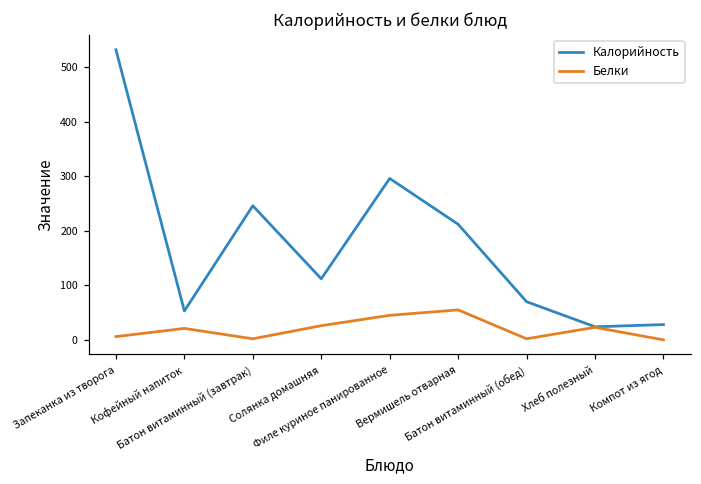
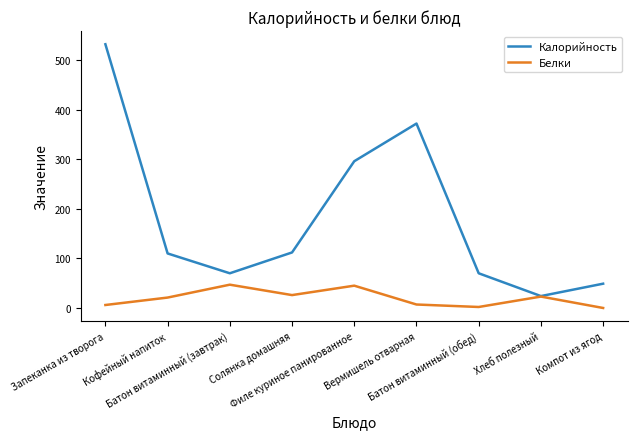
Калорийность, Кофейный напиток: 50 -> 110
Калорийность, Батон витаминный (завтрак): 250 -> 70
Белки, Батон витаминный (завтрак): 0 -> 50
Калорийность, Вермишель отварная: 210 -> 370
Белки, Вермишель отварная: 60 -> 10
Калорийность, Компот из ягод: 30 -> 50
